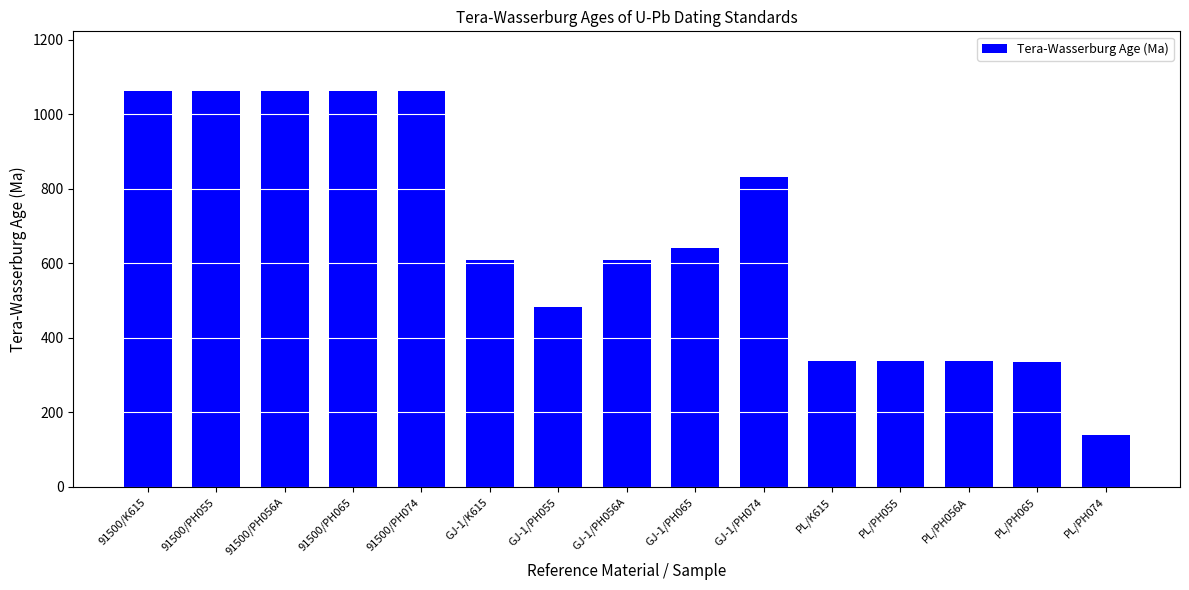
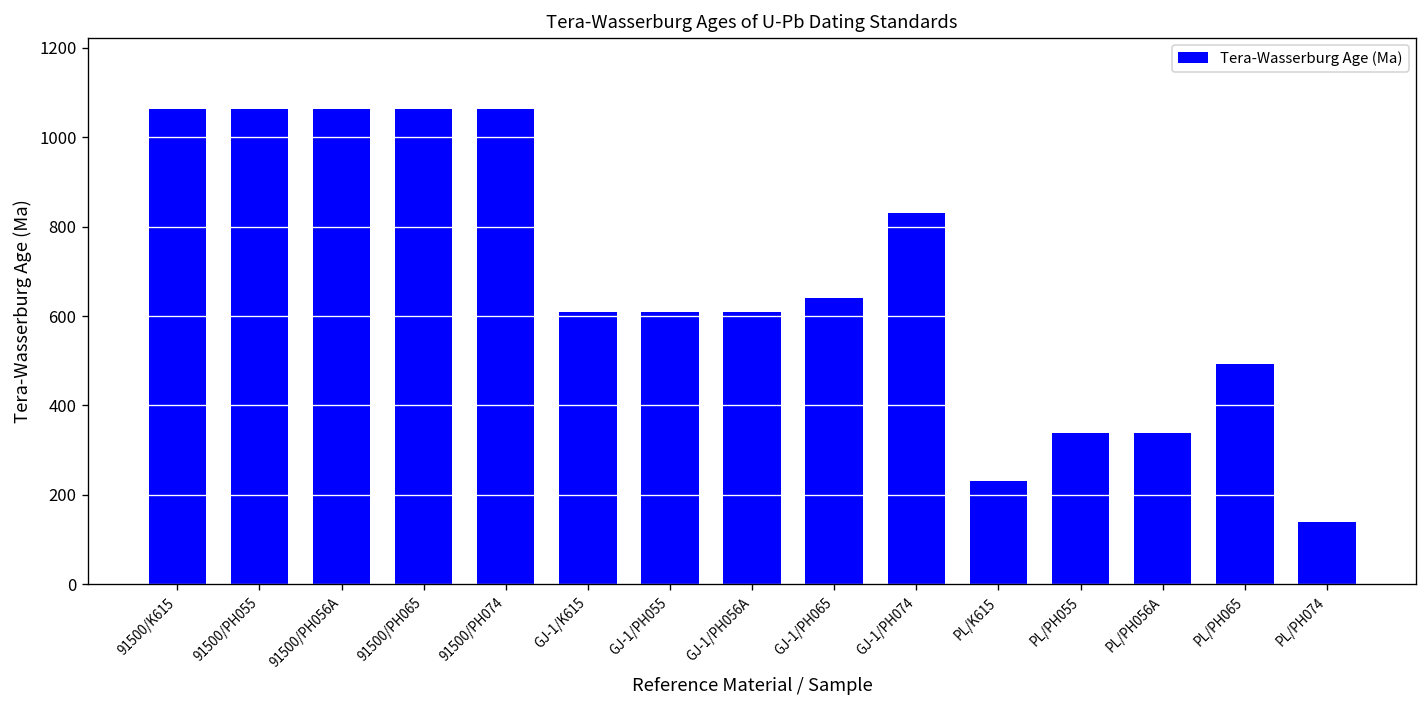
GJ-1/PH055: 480 -> 610
PL/K615: 340 -> 230
PL/PH065: 340 -> 490
